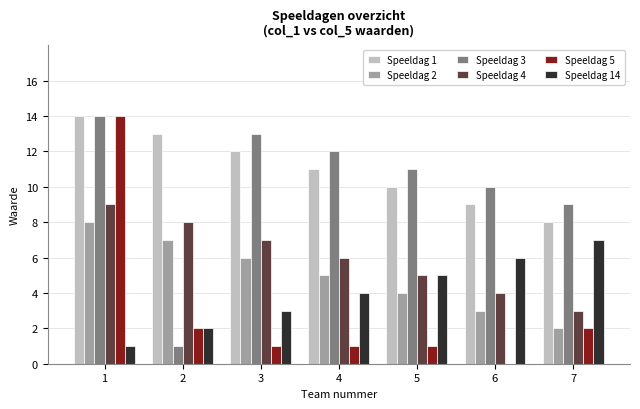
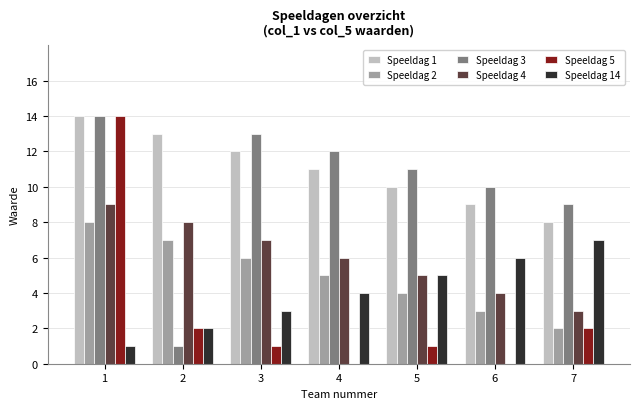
Speeldag 5, 4: 1 -> 0
